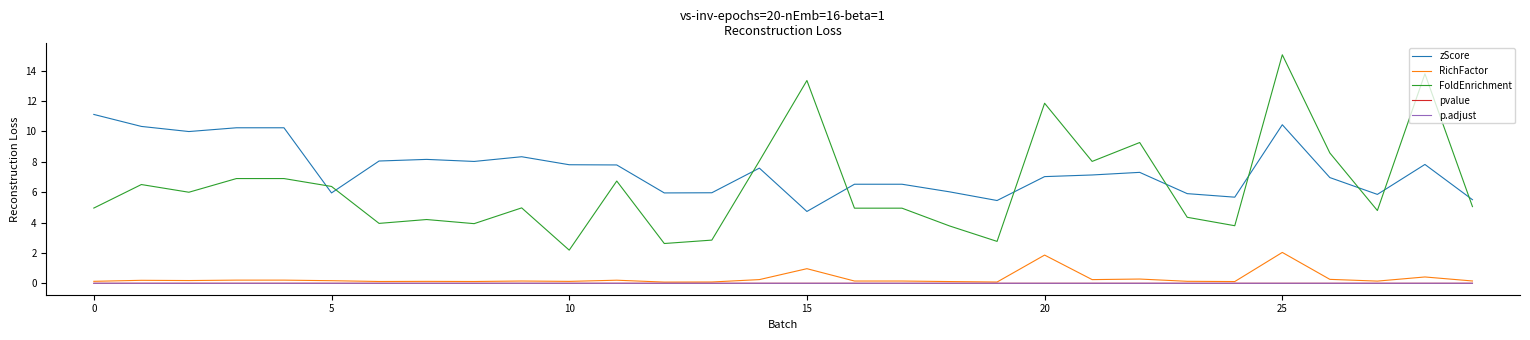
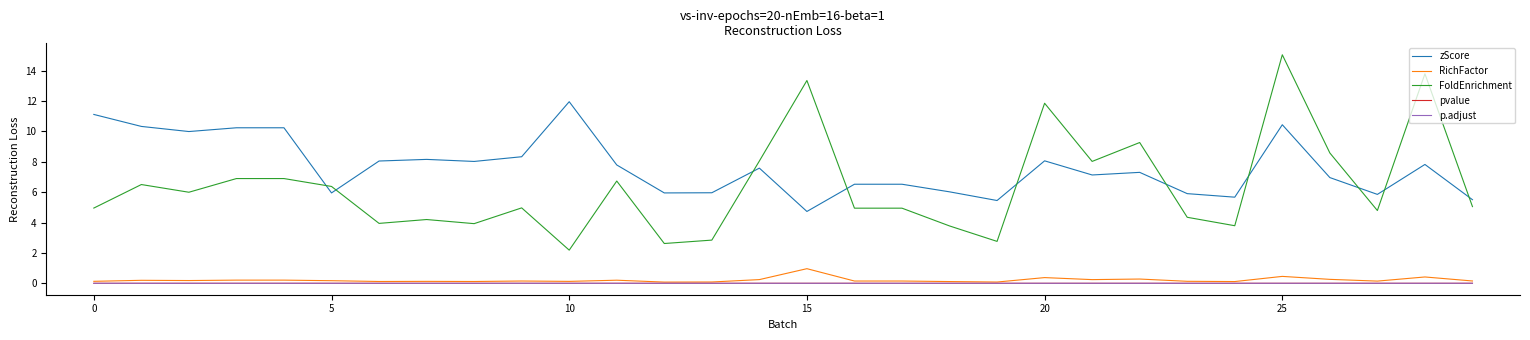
zScore, 10: 7.8 -> 12.0
zScore, 20: 7.0 -> 8.1
RichFactor, 20: 1.9 -> 0.4
RichFactor, 25: 2.0 -> 0.5
